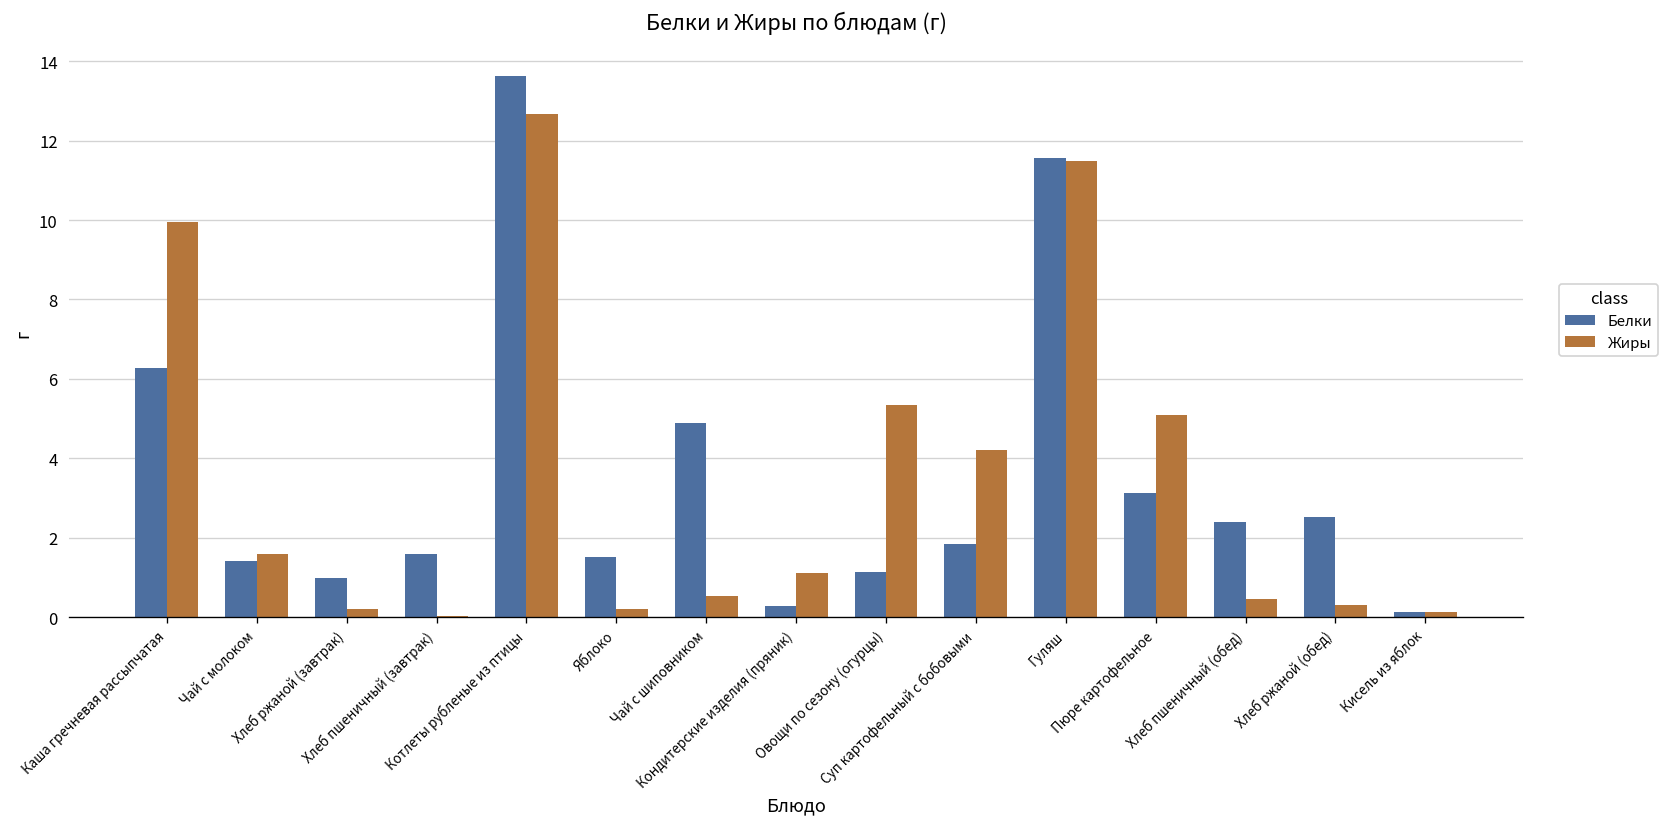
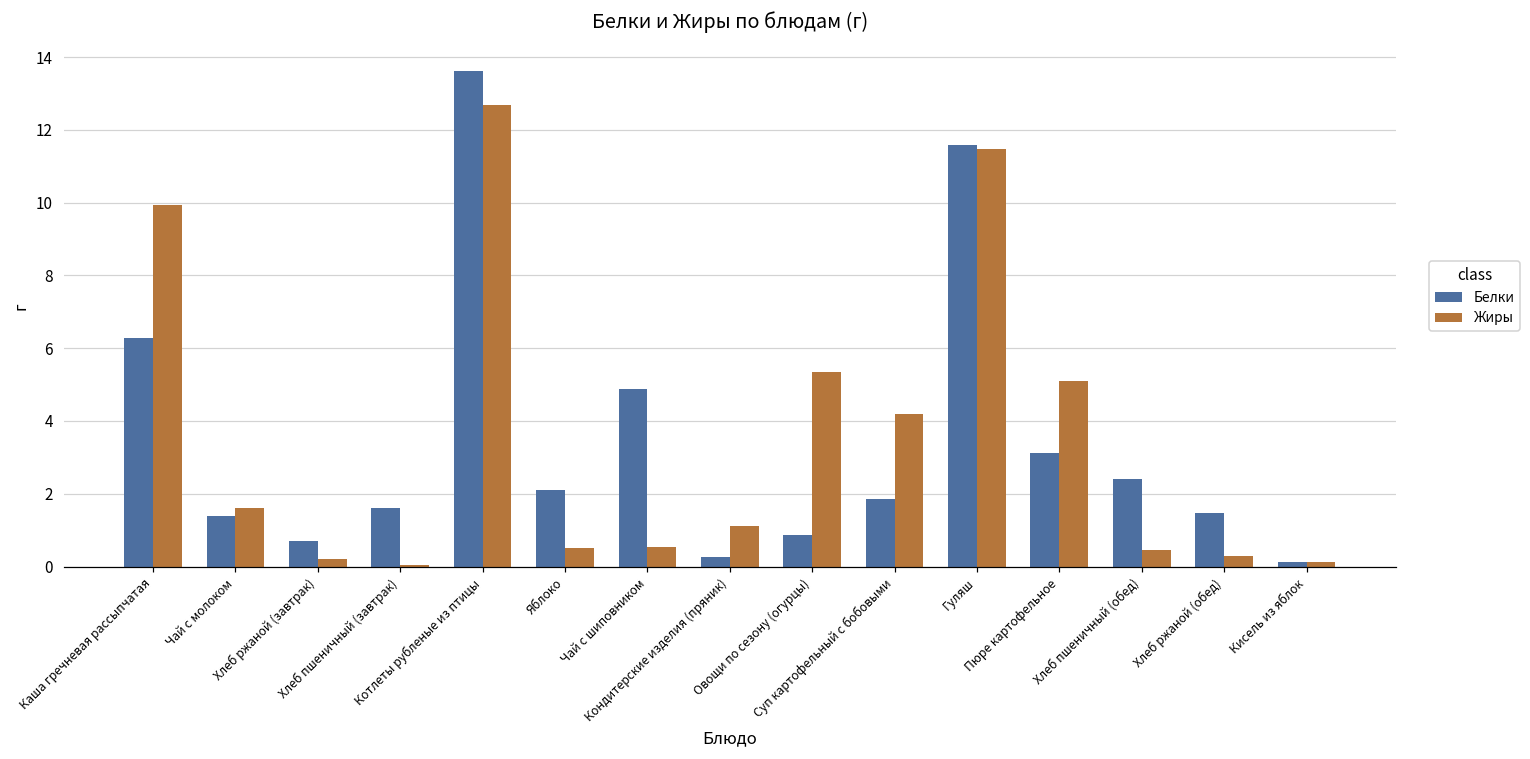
Белки, Хлеб ржаной (завтрак): 1.0 -> 0.7
Белки, Яблоко: 1.5 -> 2.1
Жиры, Яблоко: 0.2 -> 0.5
Белки, Овощи по сезону (огурцы): 1.1 -> 0.9
Белки, Хлеб ржаной (обед): 2.5 -> 1.5
